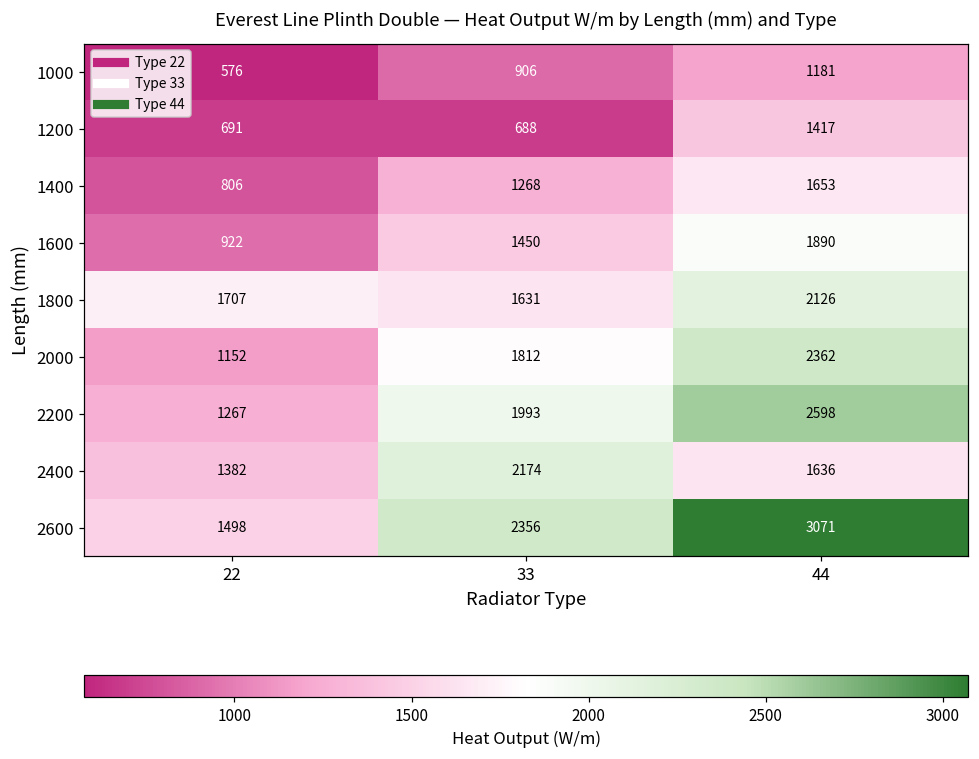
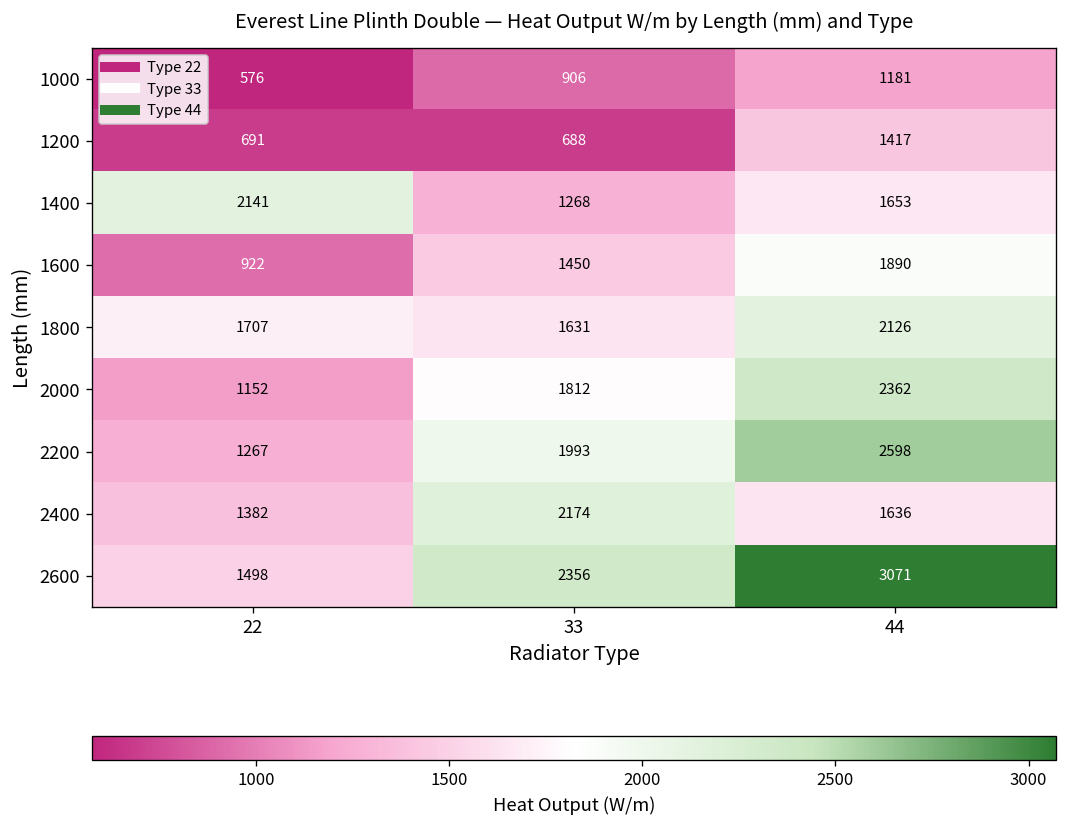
1400, 22: 806 -> 2141
